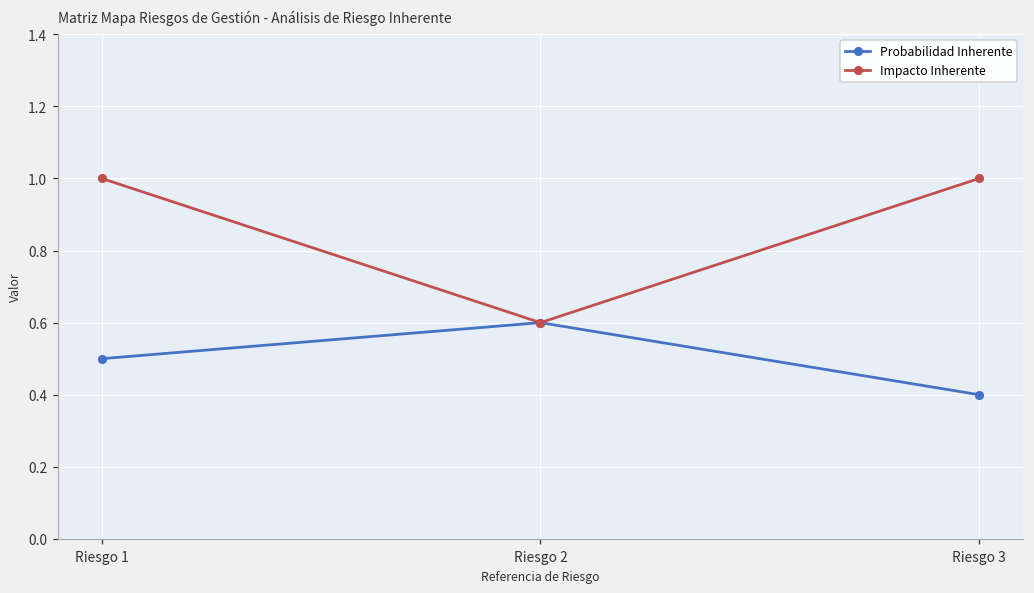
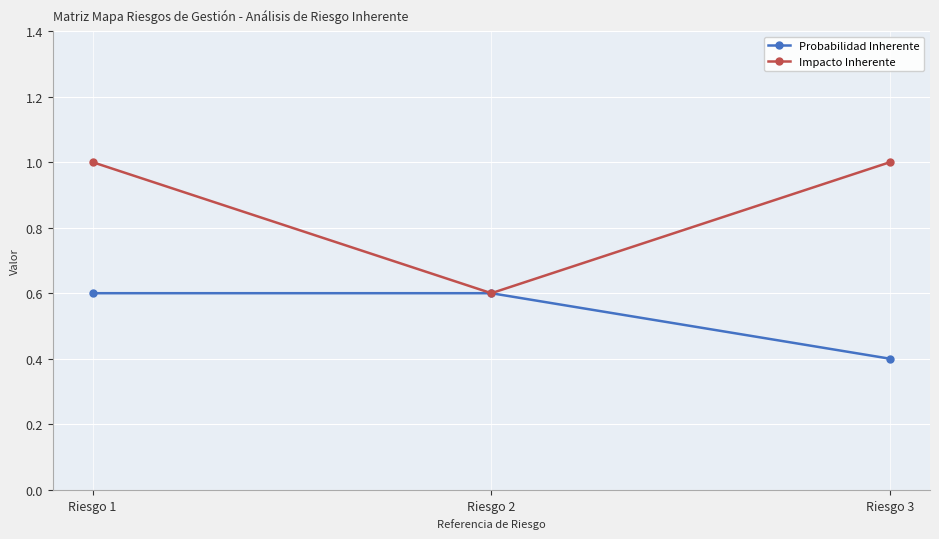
Probabilidad Inherente, Riesgo 1: 0.5 -> 0.6
